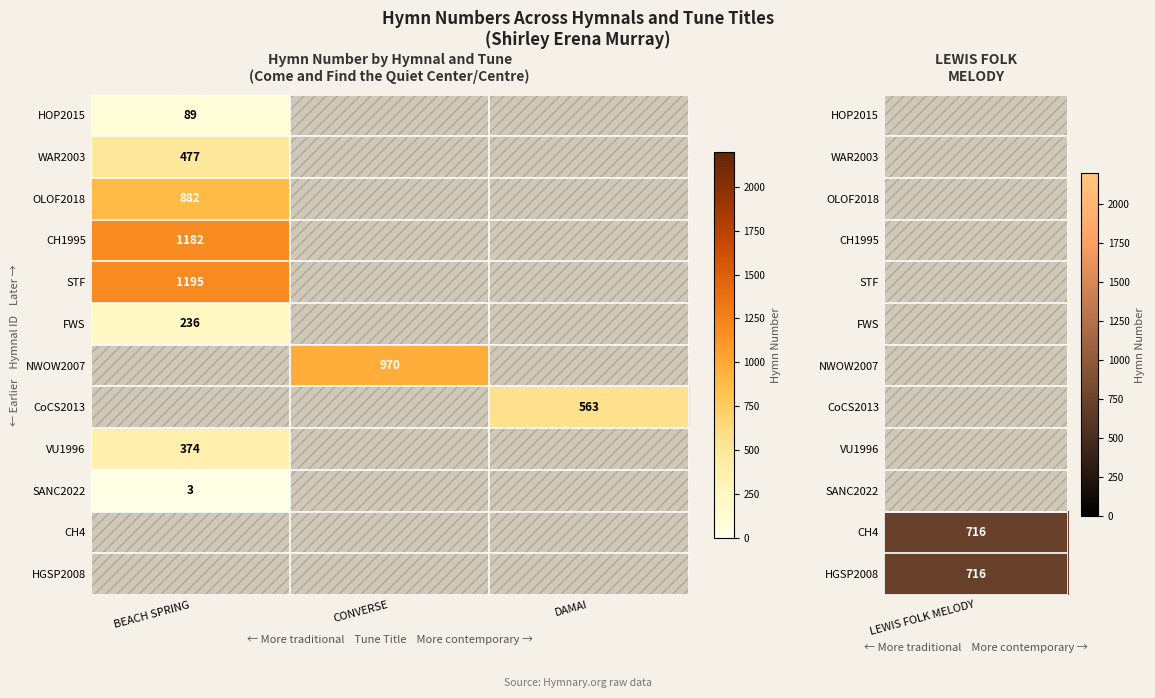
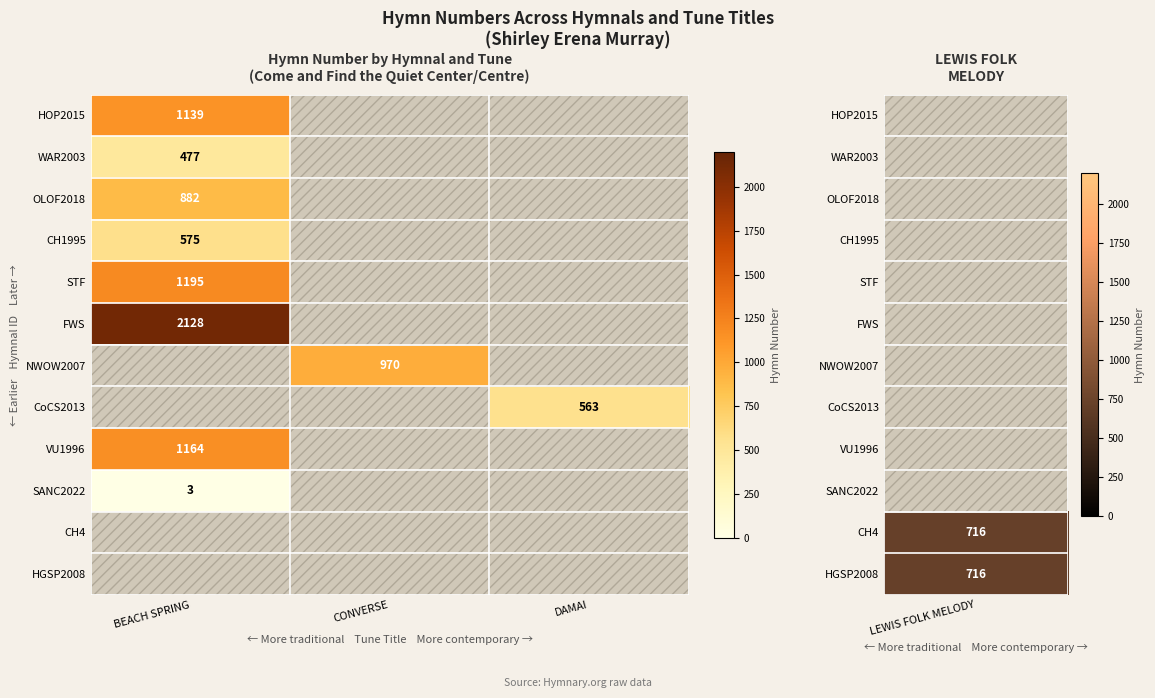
Hymn Number by Hymnal and Tune (Come and Find the Quiet Center/Centre), HOP2015, BEACH SPRING: 89 -> 1139
Hymn Number by Hymnal and Tune (Come and Find the Quiet Center/Centre), CH1995, BEACH SPRING: 1182 -> 575
Hymn Number by Hymnal and Tune (Come and Find the Quiet Center/Centre), FWS, BEACH SPRING: 236 -> 2128
Hymn Number by Hymnal and Tune (Come and Find the Quiet Center/Centre), VU1996, BEACH SPRING: 374 -> 1164
